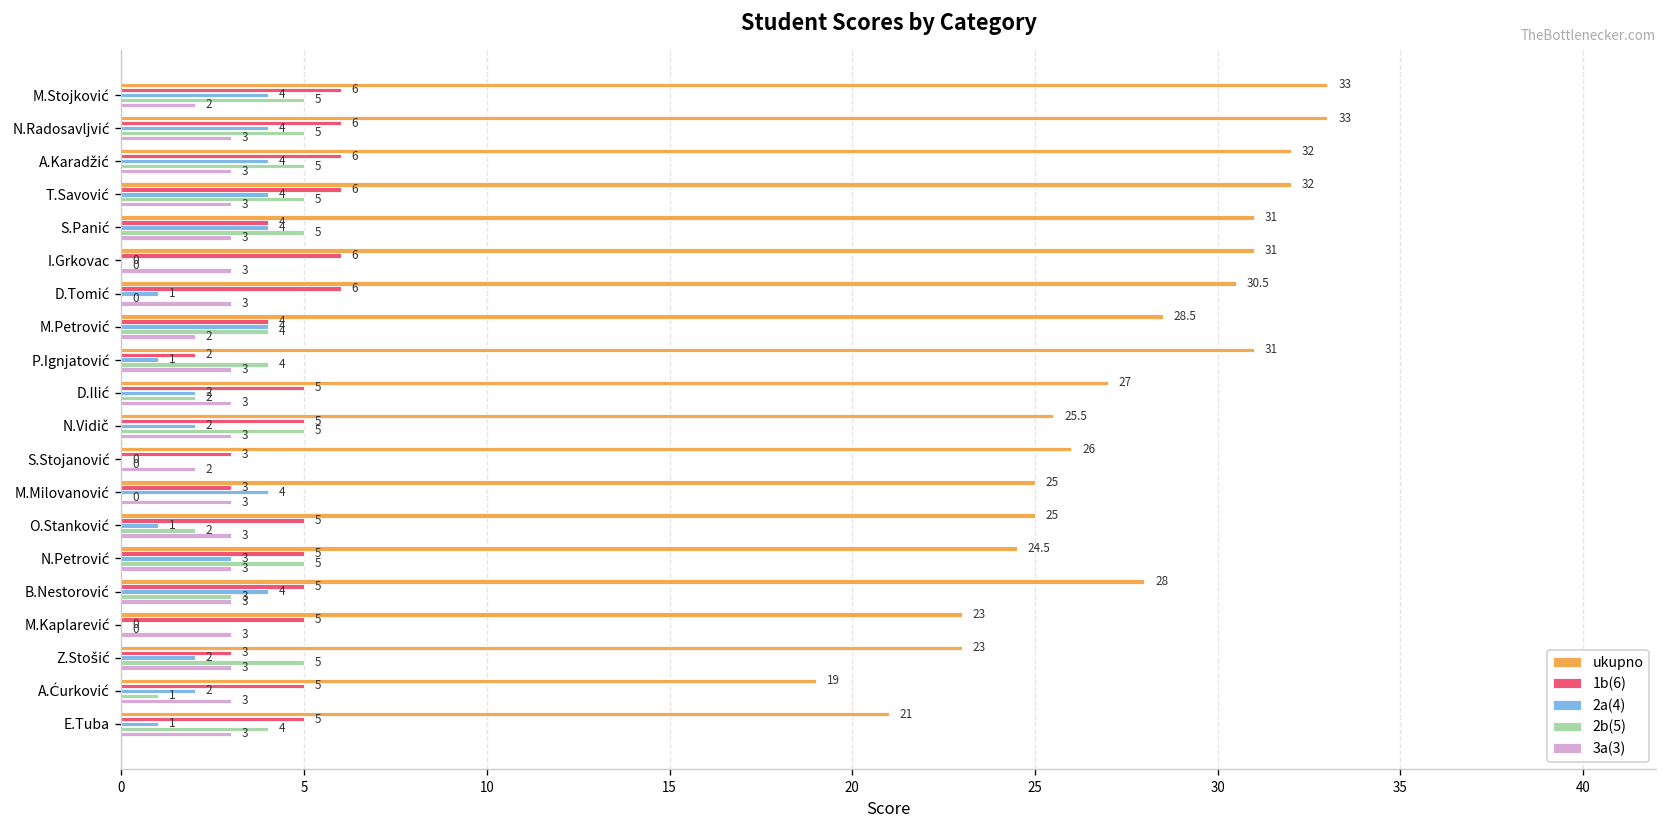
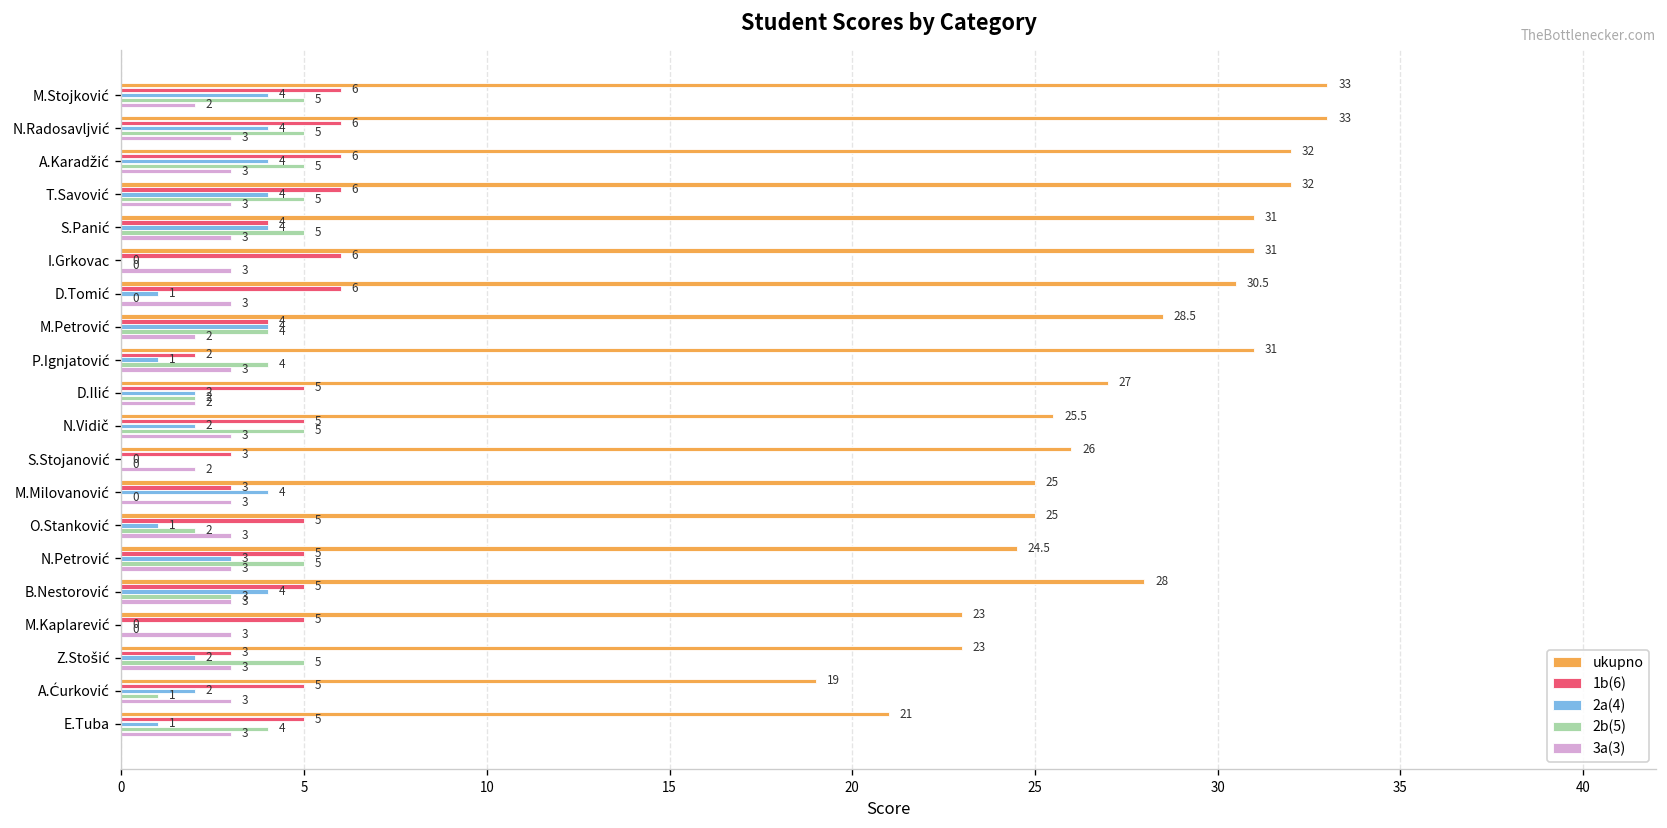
3a(3), D.Ilić: 3 -> 2
